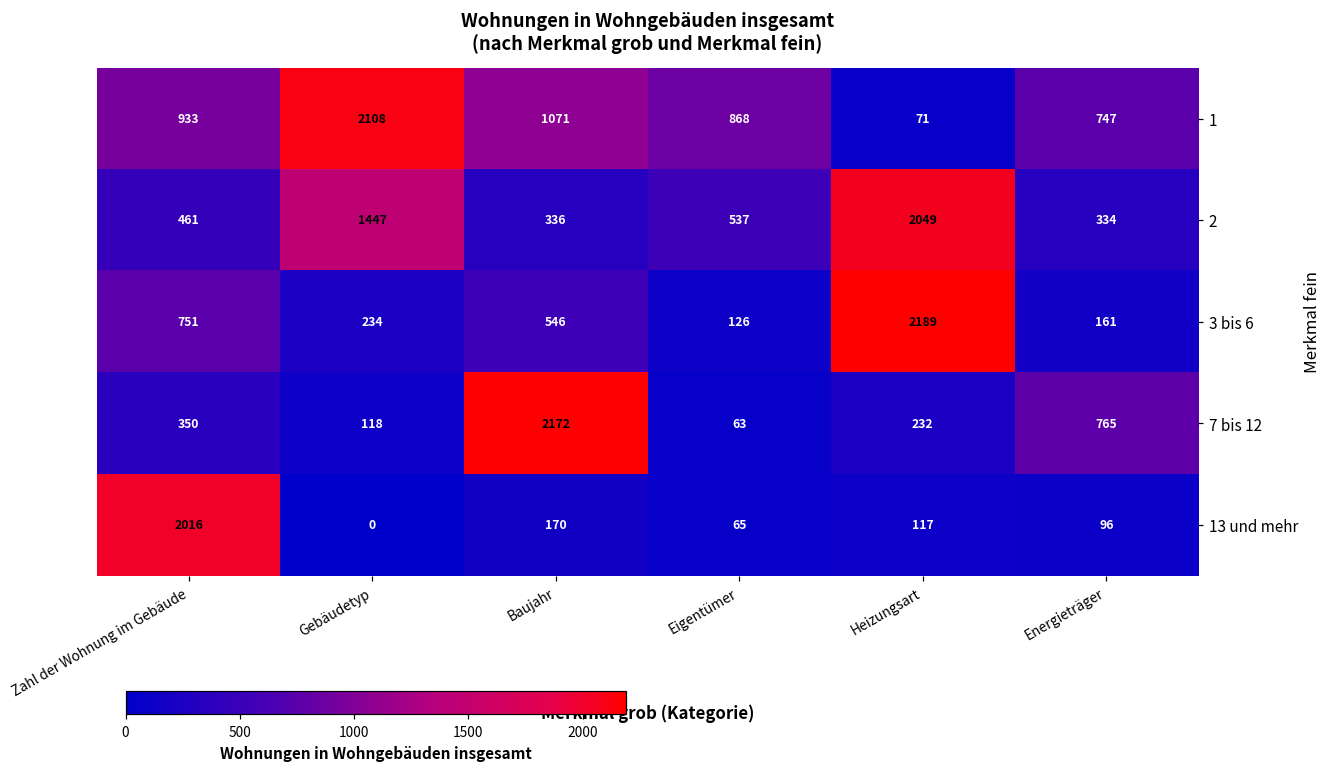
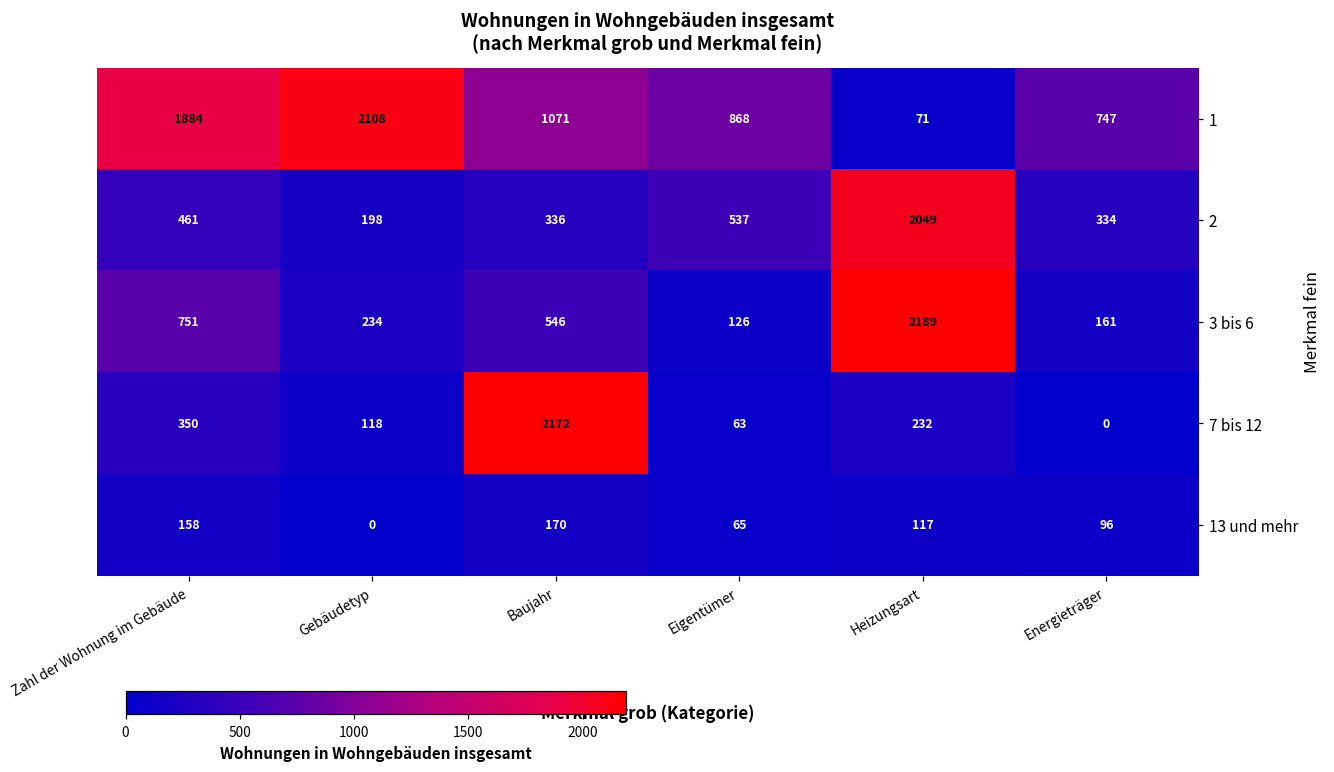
1, Zahl der Wohnung im Gebäude: 933 -> 1884
2, Gebäudetyp: 1447 -> 198
7 bis 12, Energieträger: 765 -> 0
13 und mehr, Zahl der Wohnung im Gebäude: 2016 -> 158
